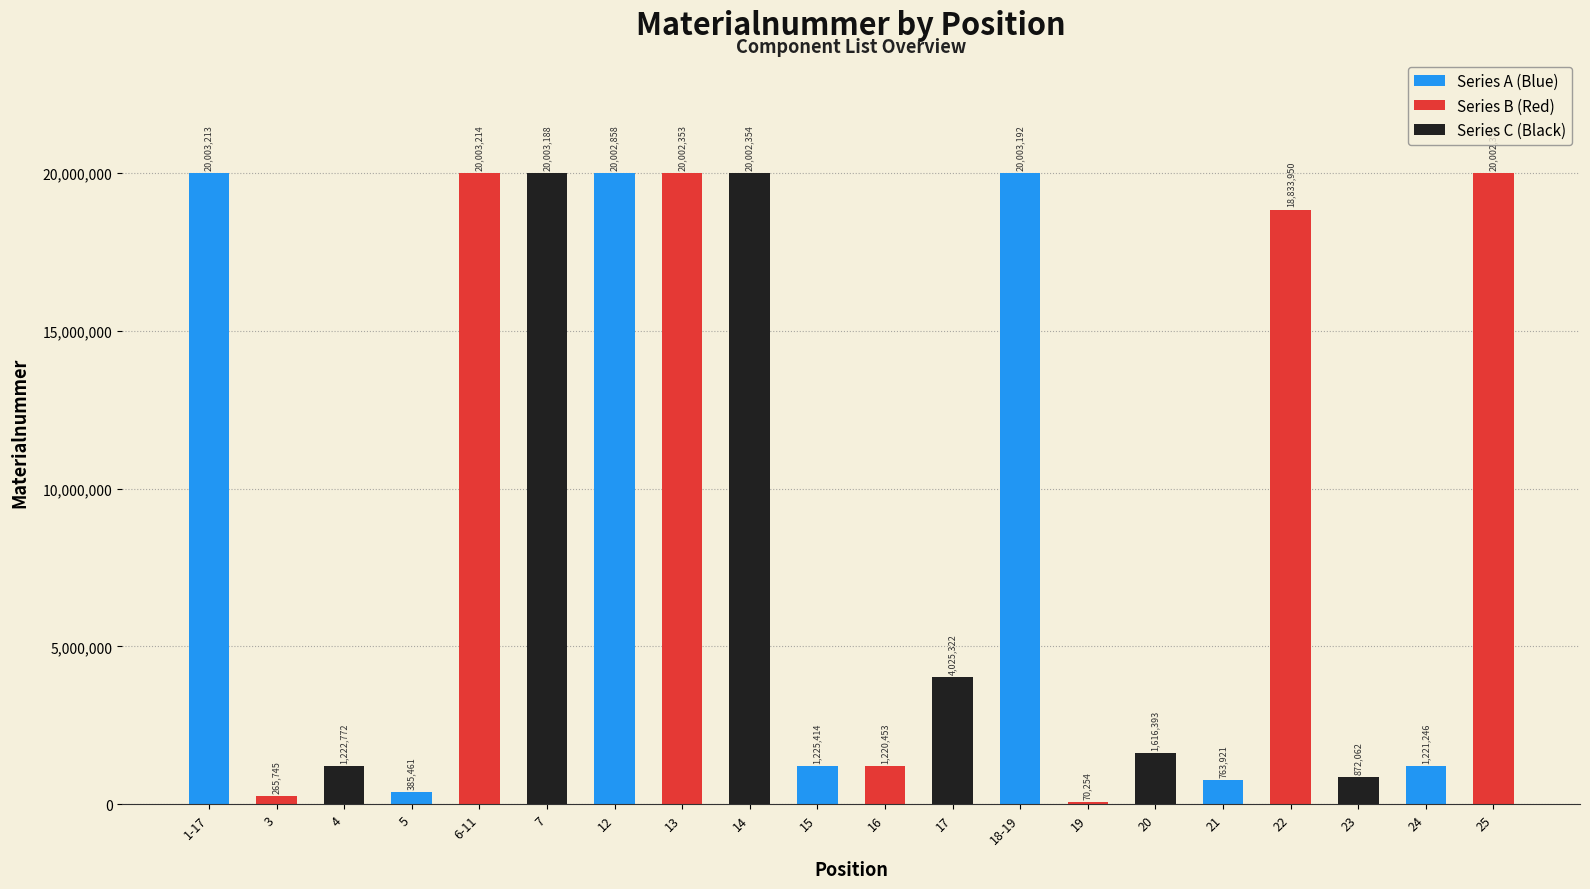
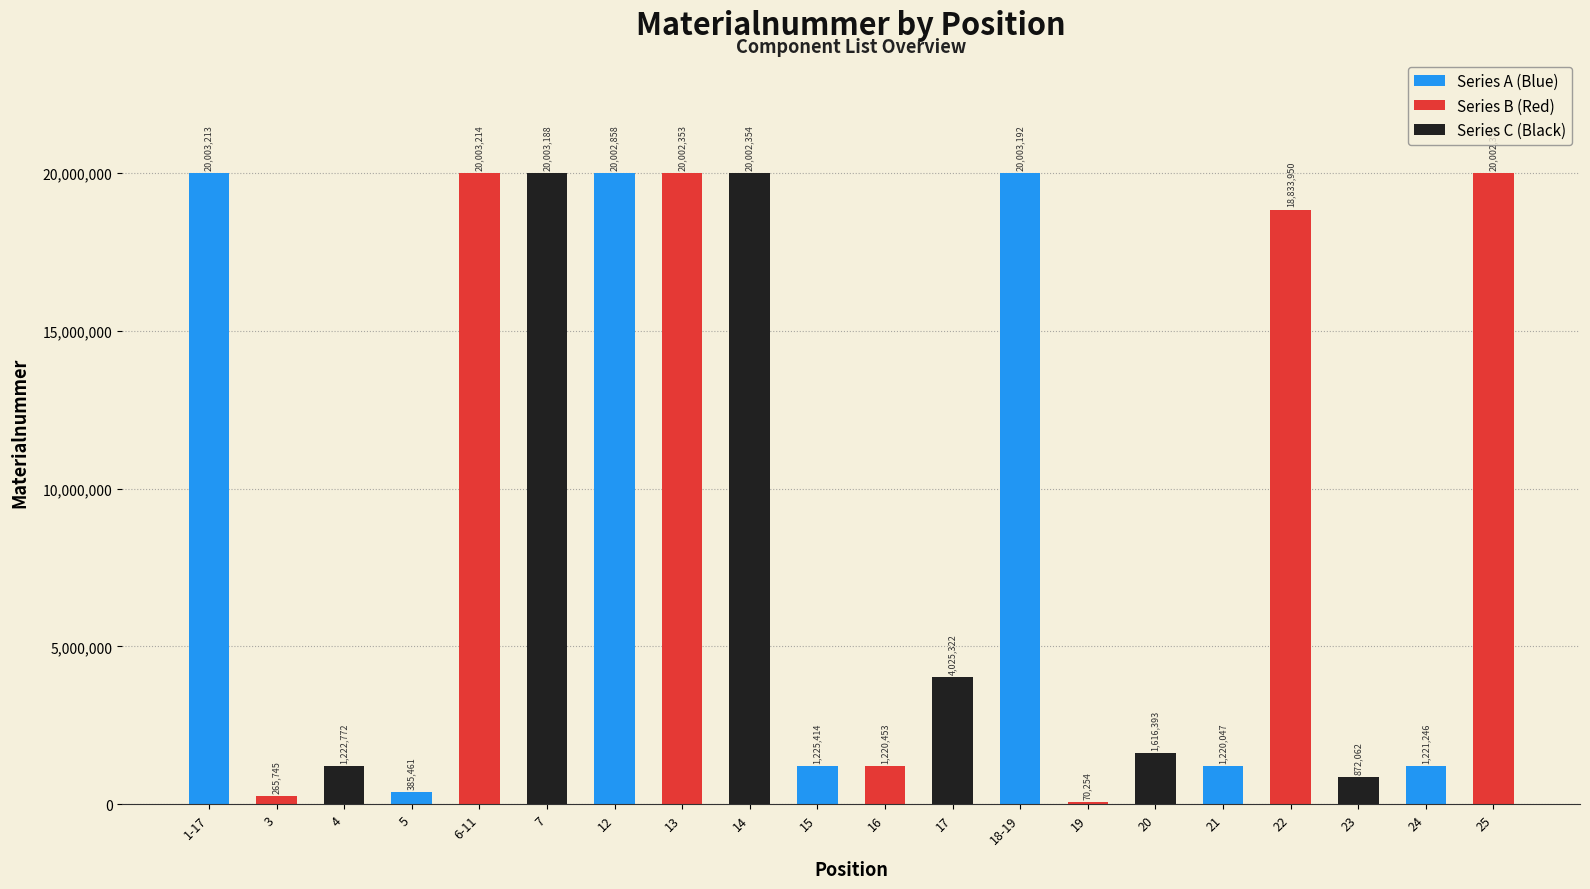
Series A (Blue), 21: 763,921 -> 1,220,047
